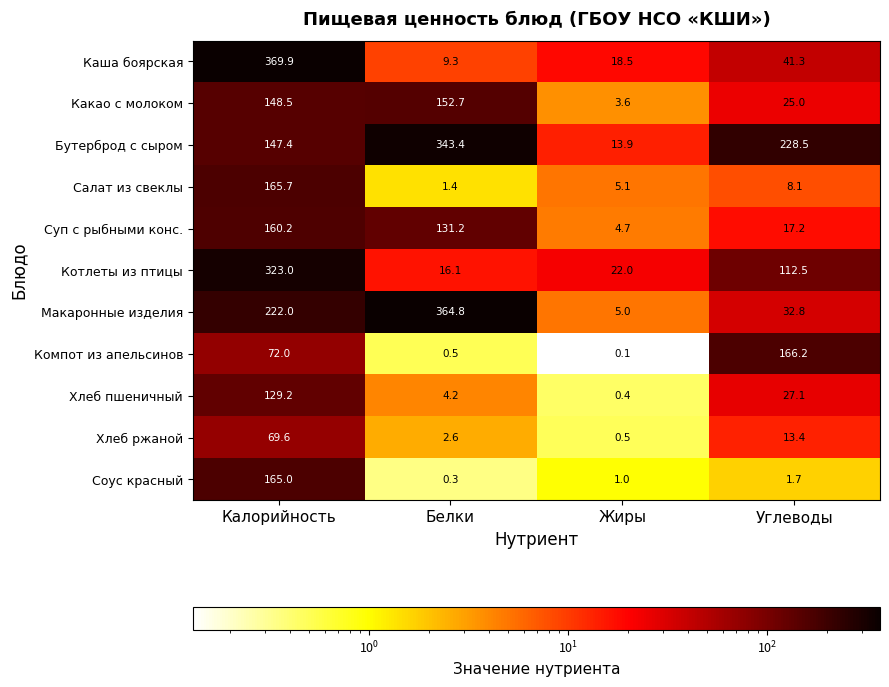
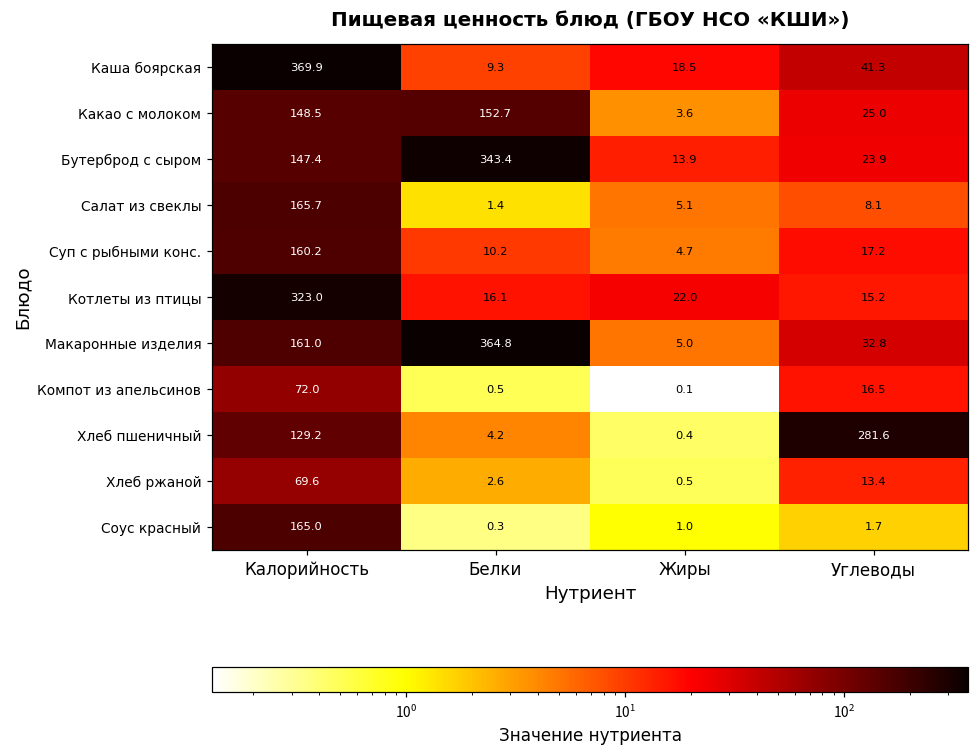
Бутерброд с сыром, Углеводы: 228.5 -> 23.9
Суп с рыбными конс., Белки: 131.2 -> 10.2
Котлеты из птицы, Углеводы: 112.5 -> 15.2
Макаронные изделия, Калорийность: 222.0 -> 161.0
Компот из апельсинов, Углеводы: 166.2 -> 16.5
Хлеб пшеничный, Углеводы: 27.1 -> 281.6
